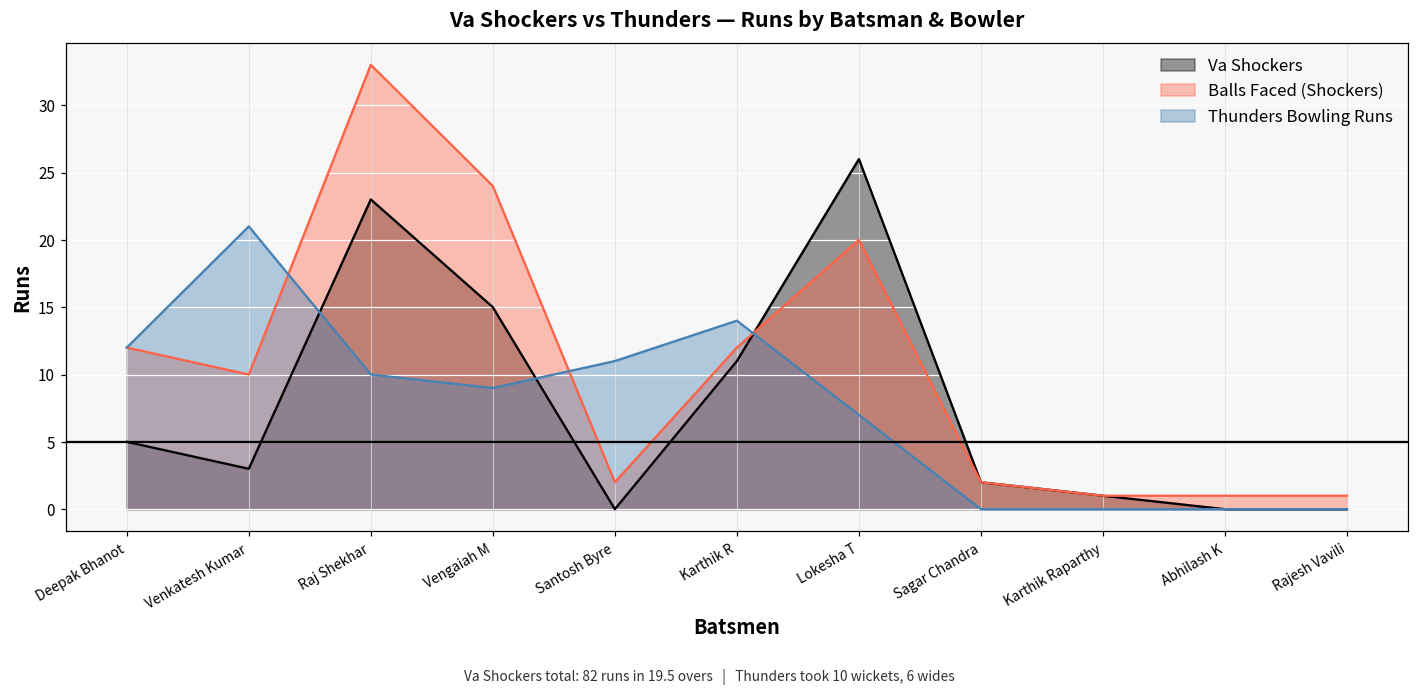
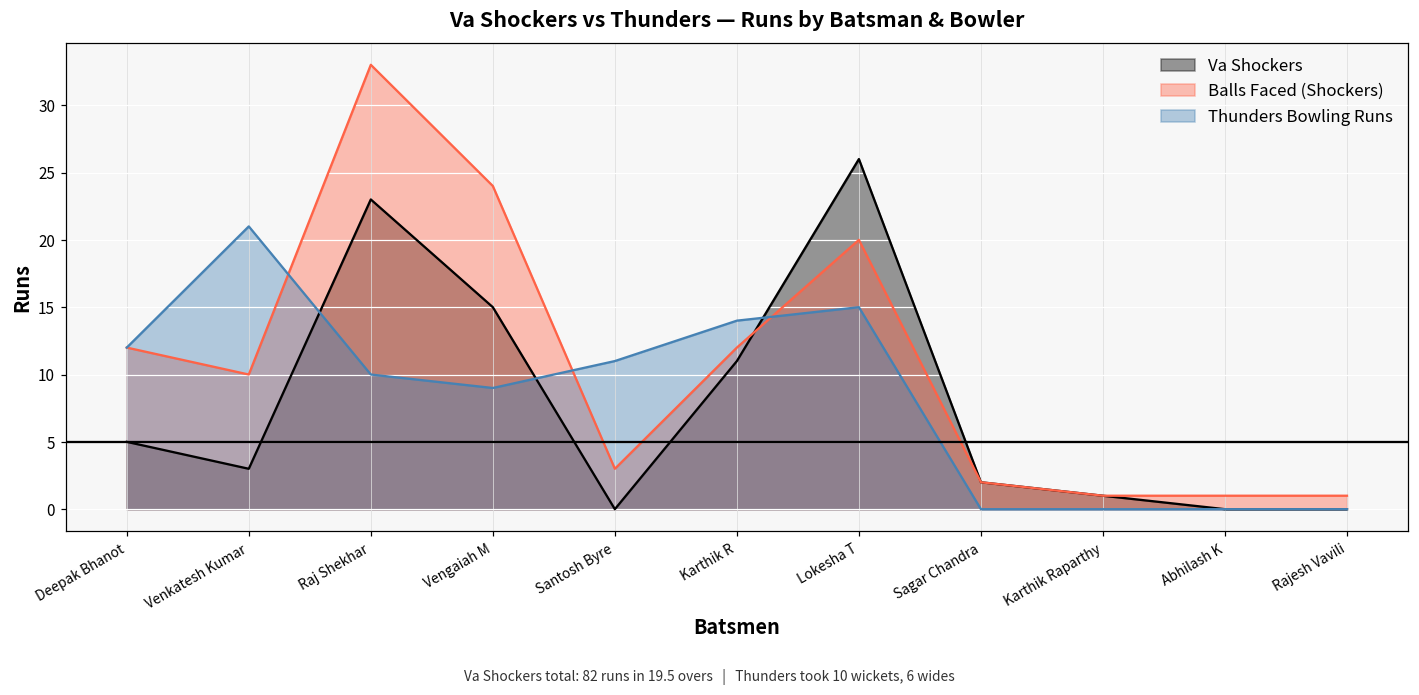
Balls Faced (Shockers), Santosh Byre: 2 -> 3
Thunders Bowling Runs, Lokesha T: 7 -> 15
